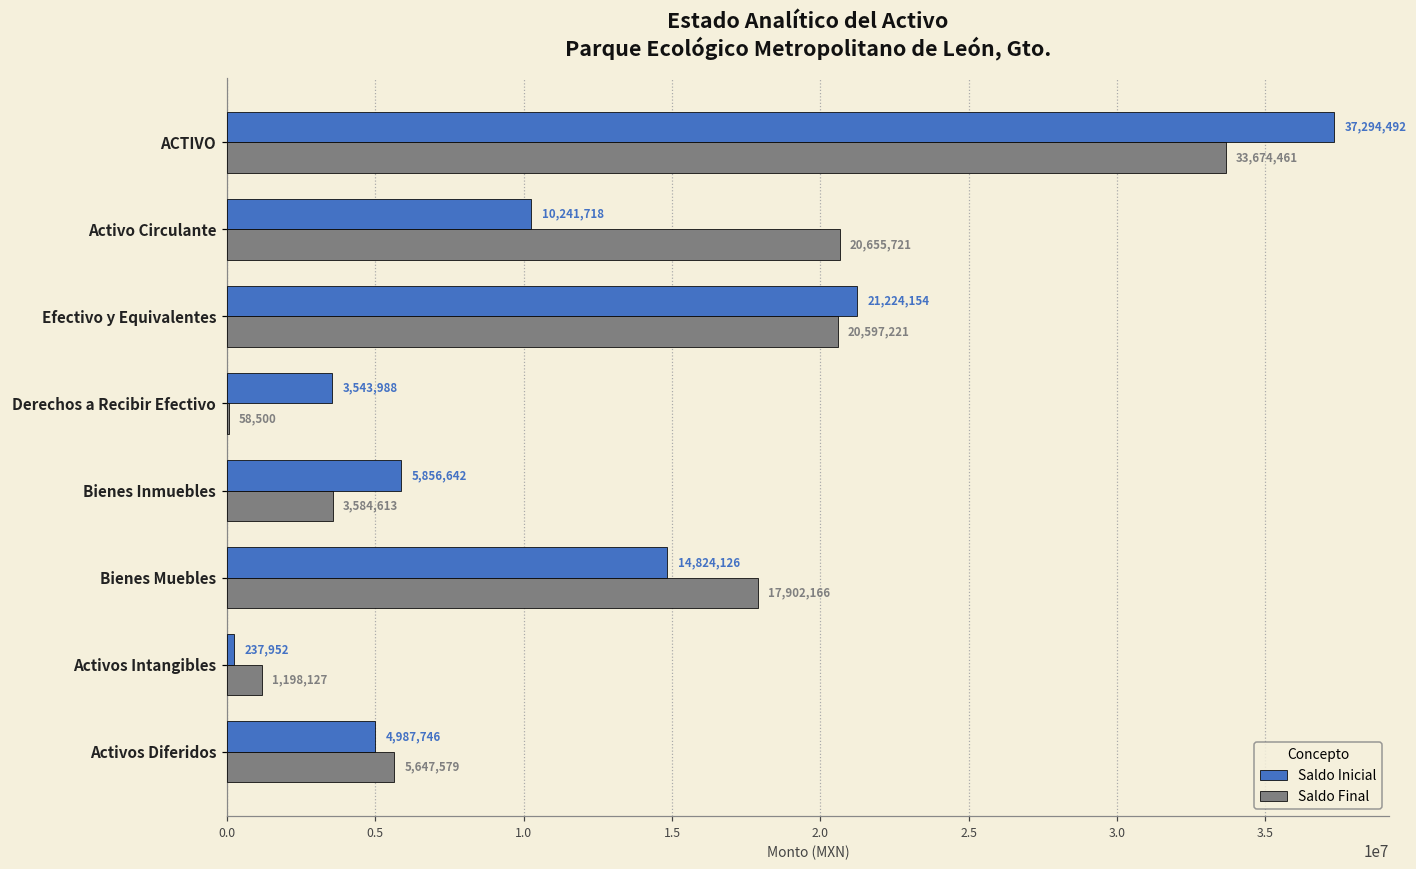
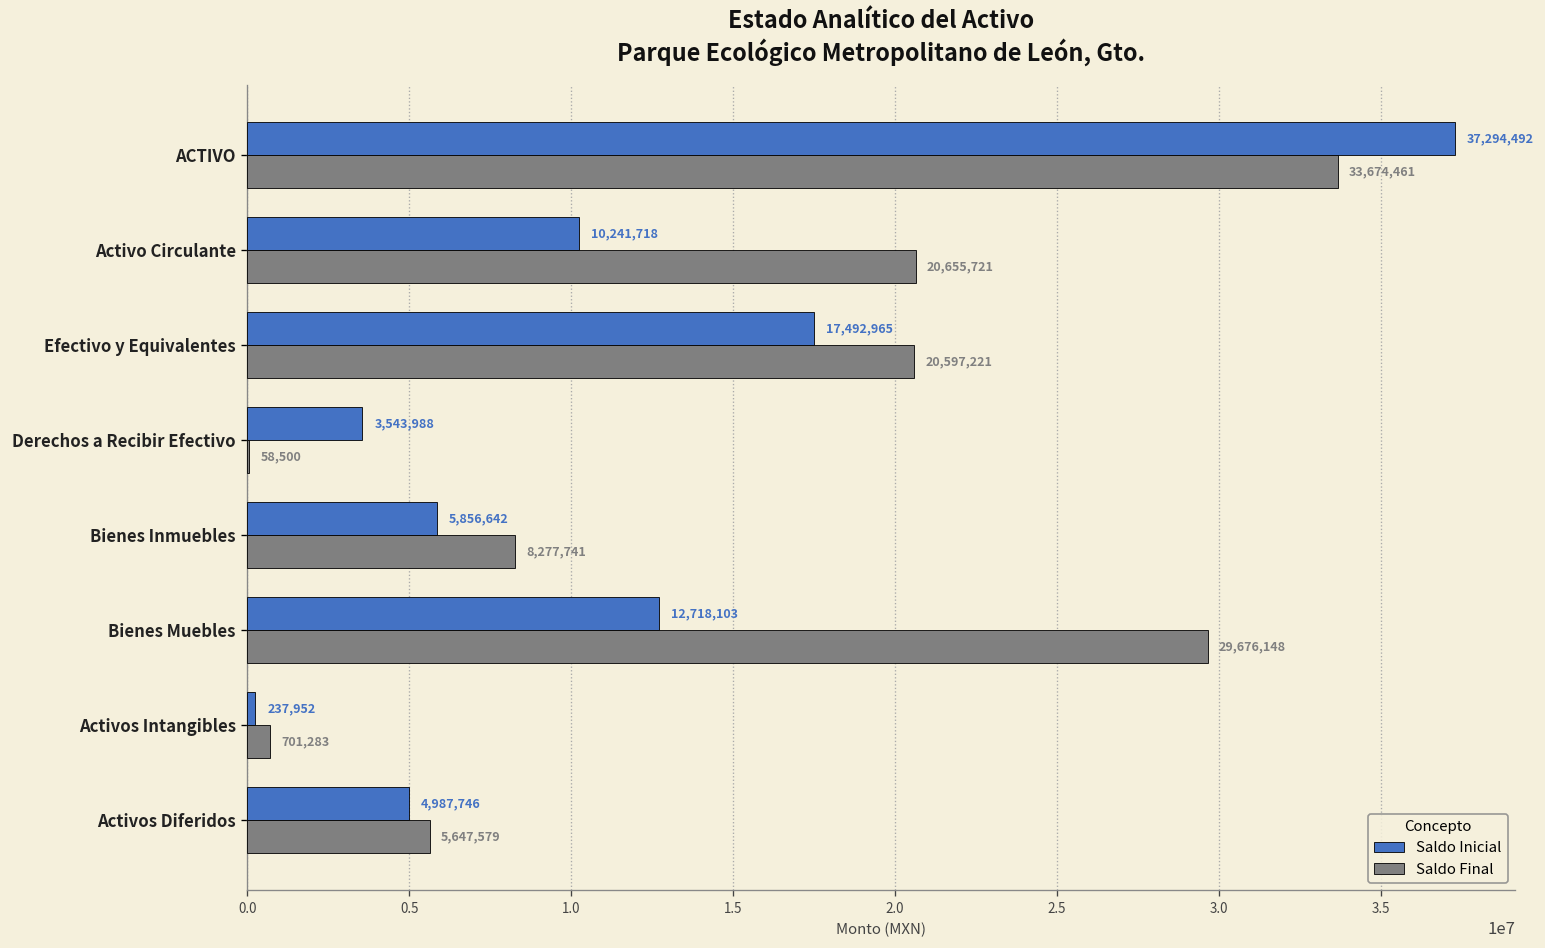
Saldo Inicial, Efectivo y Equivalentes: 21,224,154 -> 17,492,965
Saldo Final, Bienes Inmuebles: 3,584,613 -> 8,277,741
Saldo Inicial, Bienes Muebles: 14,824,126 -> 12,718,103
Saldo Final, Bienes Muebles: 17,902,166 -> 29,676,148
Saldo Final, Activos Intangibles: 1,198,127 -> 701,283
